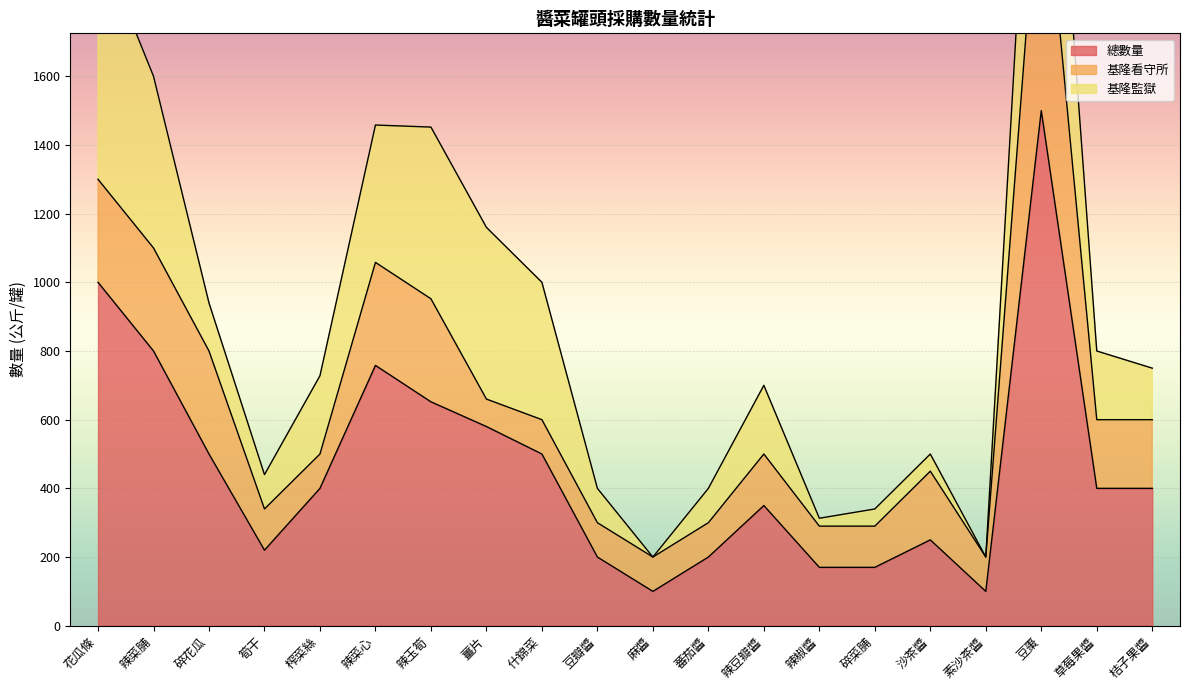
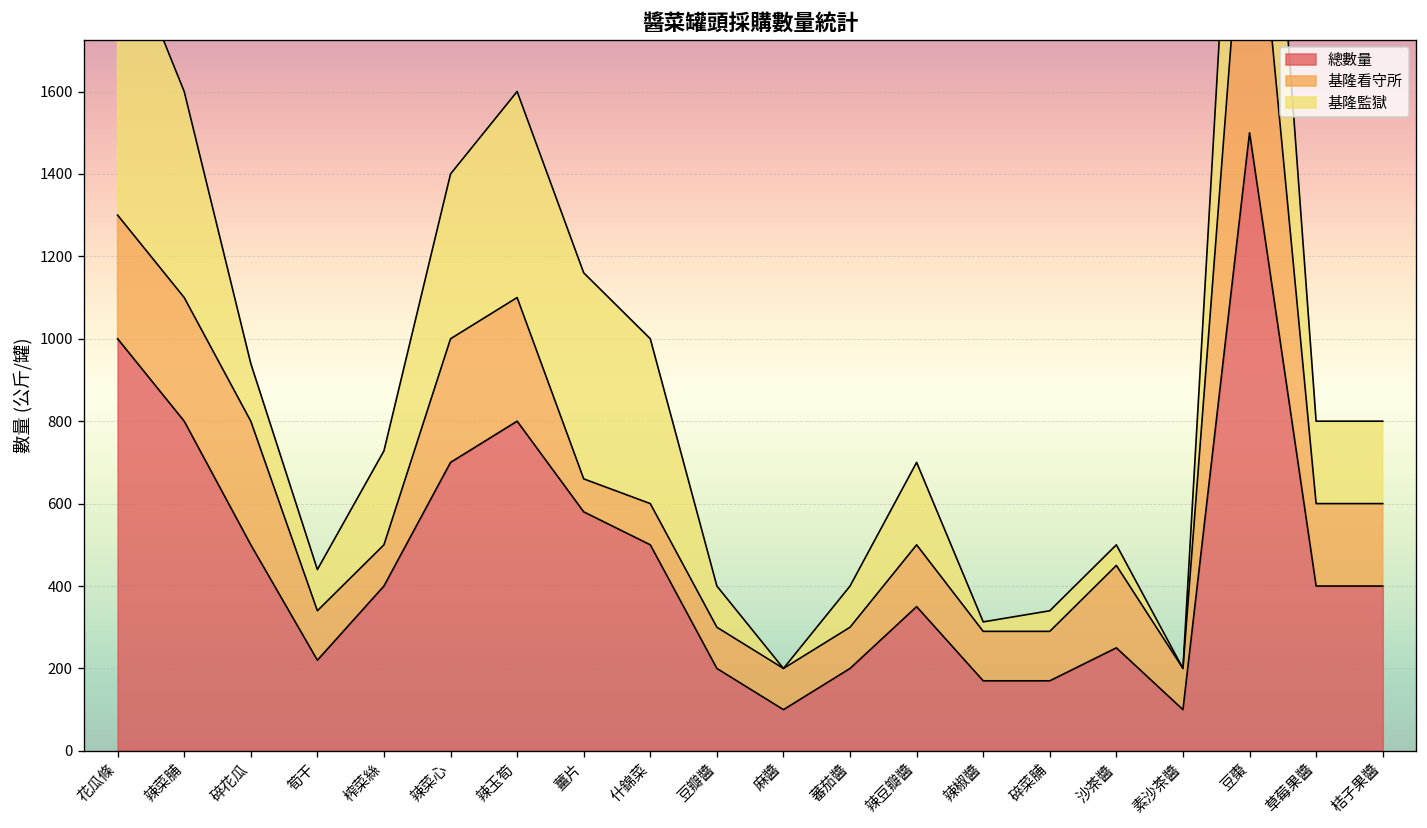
總數量, 辣菜心: 760 -> 700
總數量, 辣玉筍: 650 -> 800
基隆監獄, 桔子果醬: 150 -> 200
